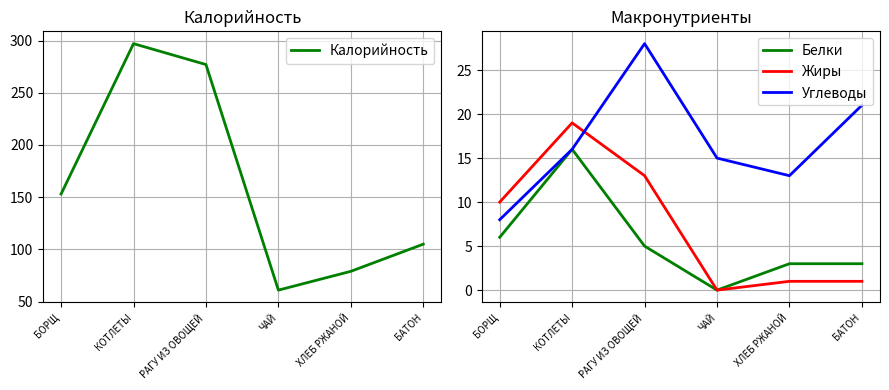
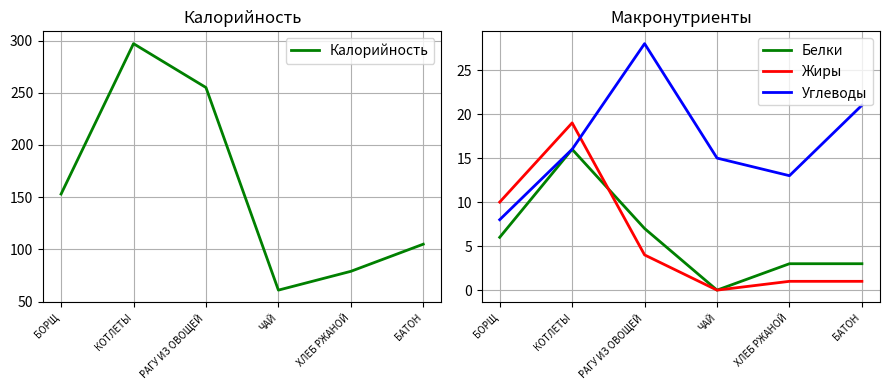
Калорийность, РАГУ ИЗ ОВОЩЕЙ: 277 -> 255
Макронутриенты, Белки, РАГУ ИЗ ОВОЩЕЙ: 5 -> 7
Макронутриенты, Жиры, РАГУ ИЗ ОВОЩЕЙ: 13 -> 4
